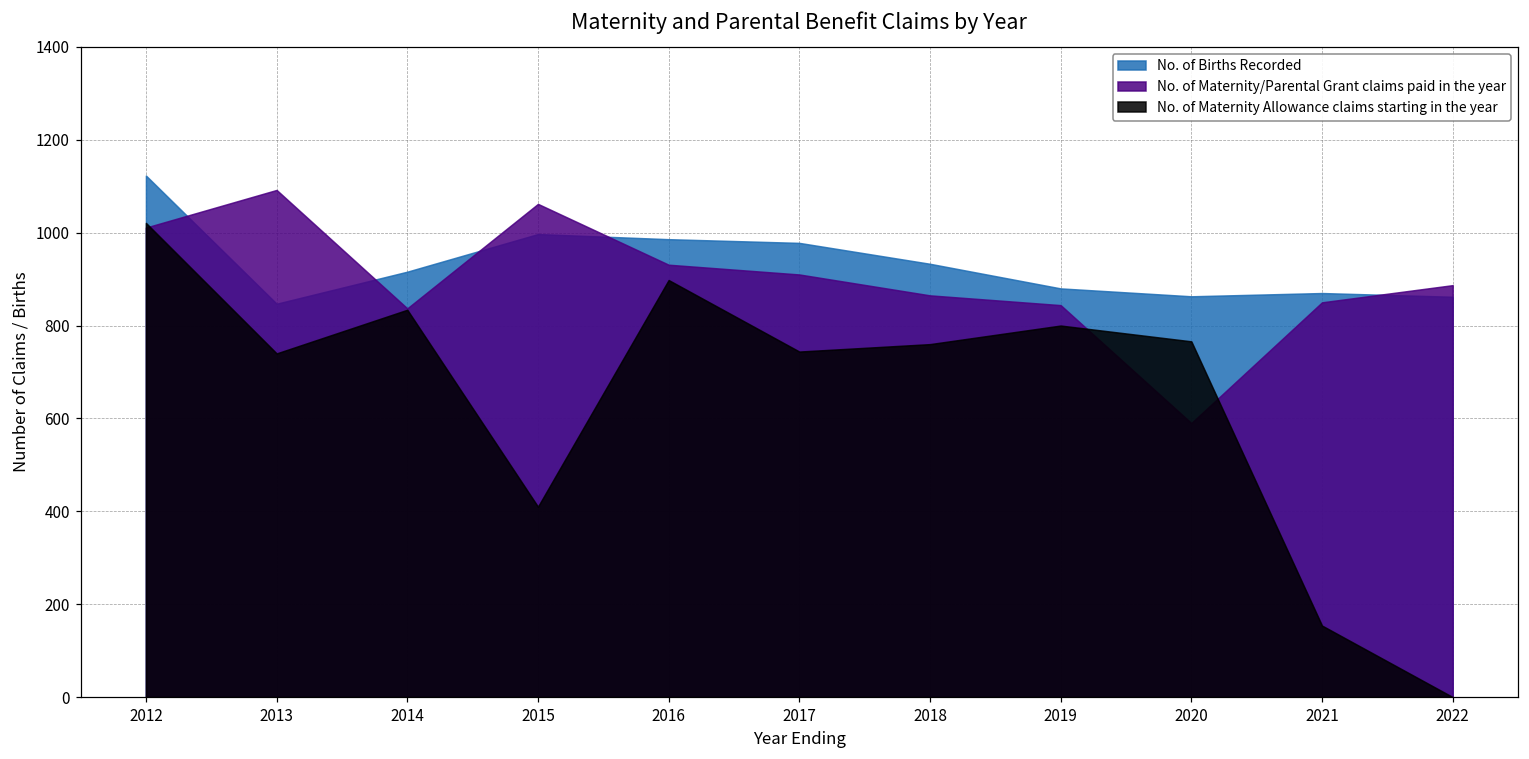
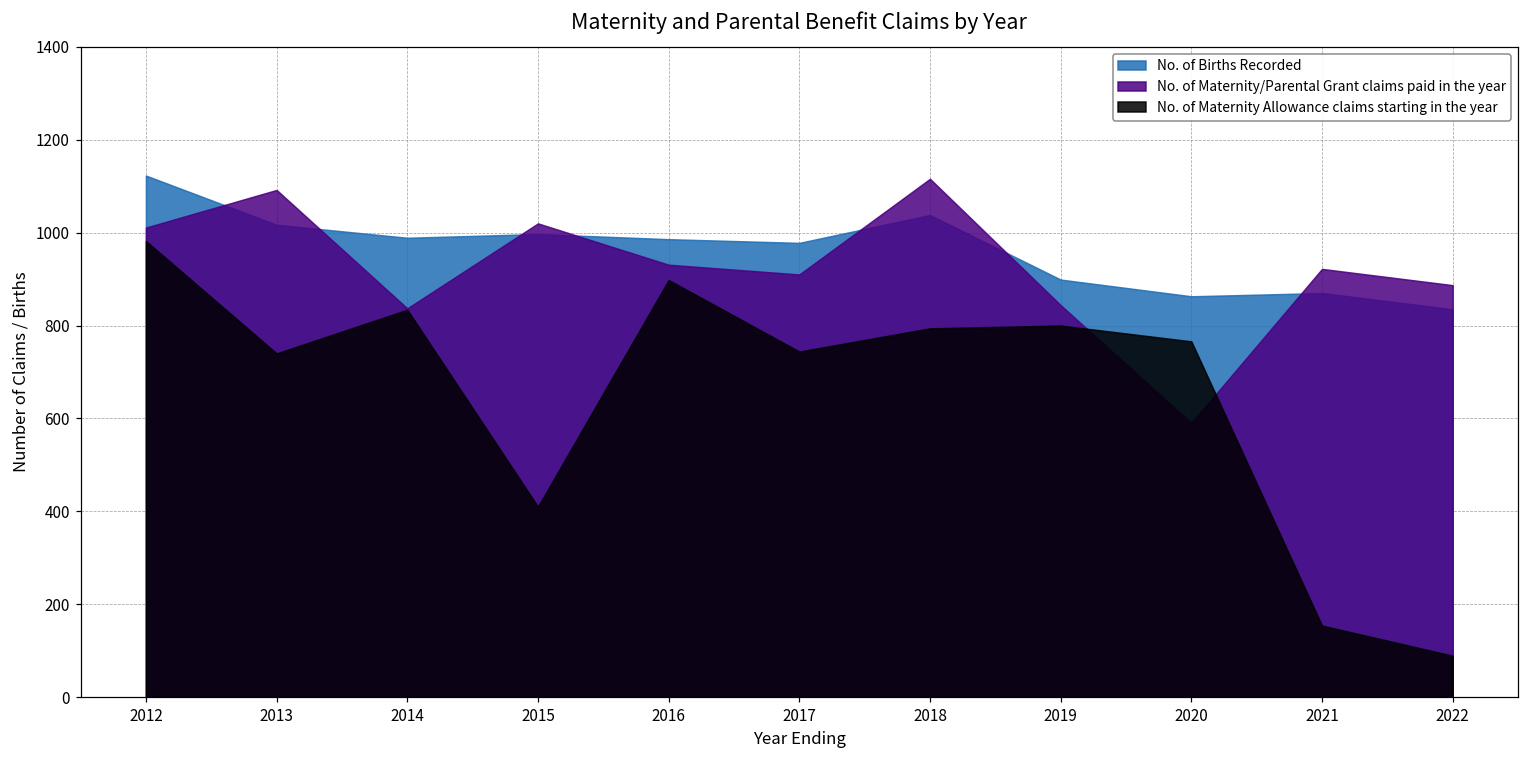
No. of Maternity Allowance claims starting in the year, 2012: 1020 -> 980
No. of Births Recorded, 2013: 850 -> 1020
No. of Births Recorded, 2014: 920 -> 990
No. of Maternity/Parental Grant claims paid in the year, 2015: 1060 -> 1020
No. of Births Recorded, 2018: 930 -> 1040
No. of Maternity/Parental Grant claims paid in the year, 2018: 870 -> 1120
No. of Maternity Allowance claims starting in the year, 2018: 760 -> 790
No. of Births Recorded, 2019: 880 -> 900
No. of Maternity/Parental Grant claims paid in the year, 2021: 850 -> 920
No. of Births Recorded, 2022: 860 -> 840
No. of Maternity Allowance claims starting in the year, 2022: 0 -> 90
